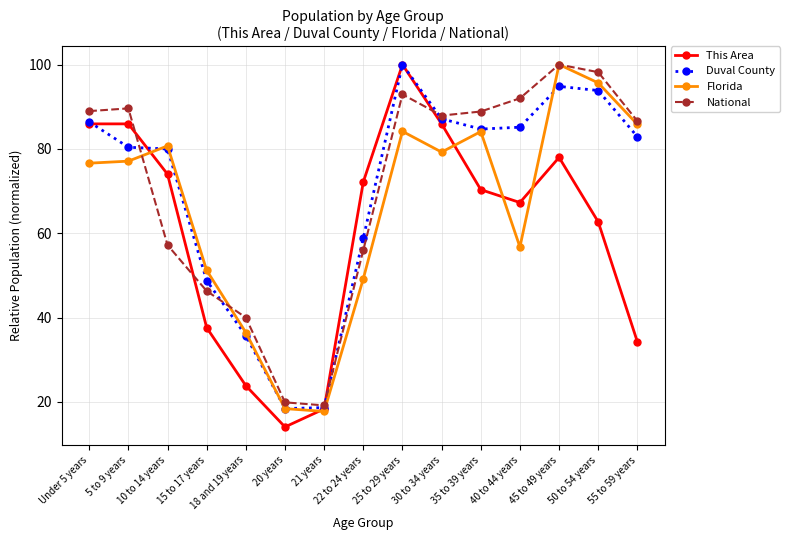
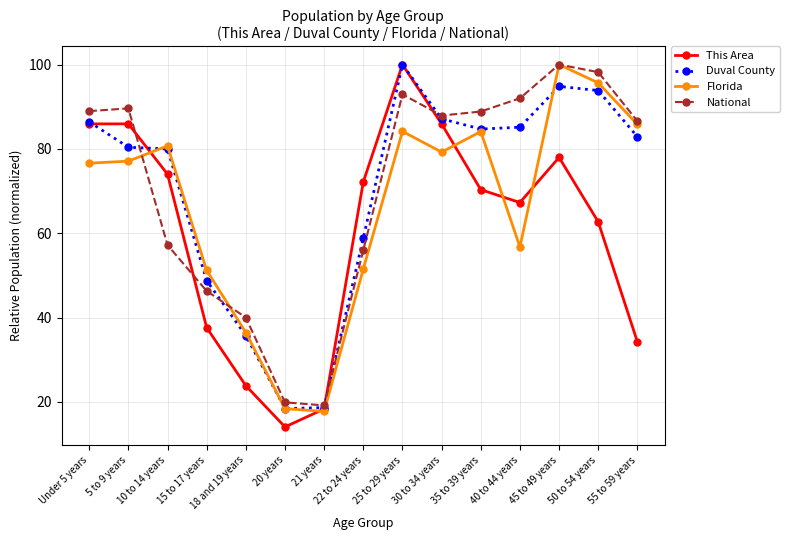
Florida, 22 to 24 years: 49 -> 52
